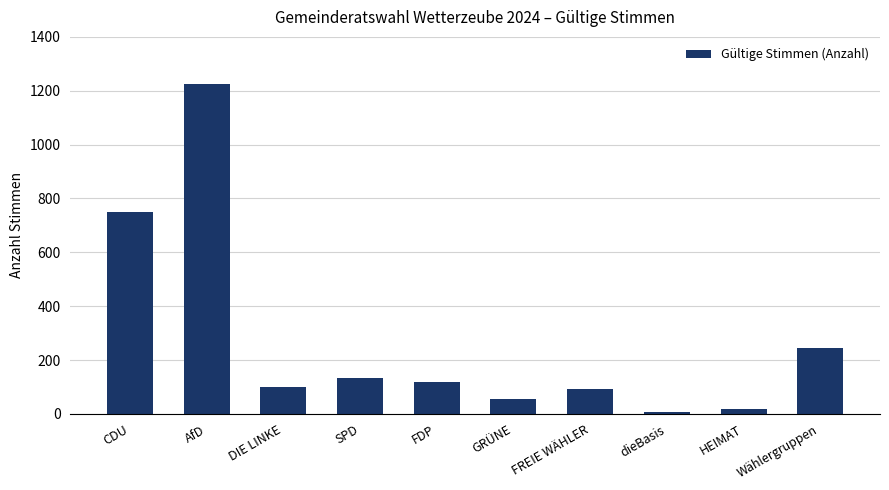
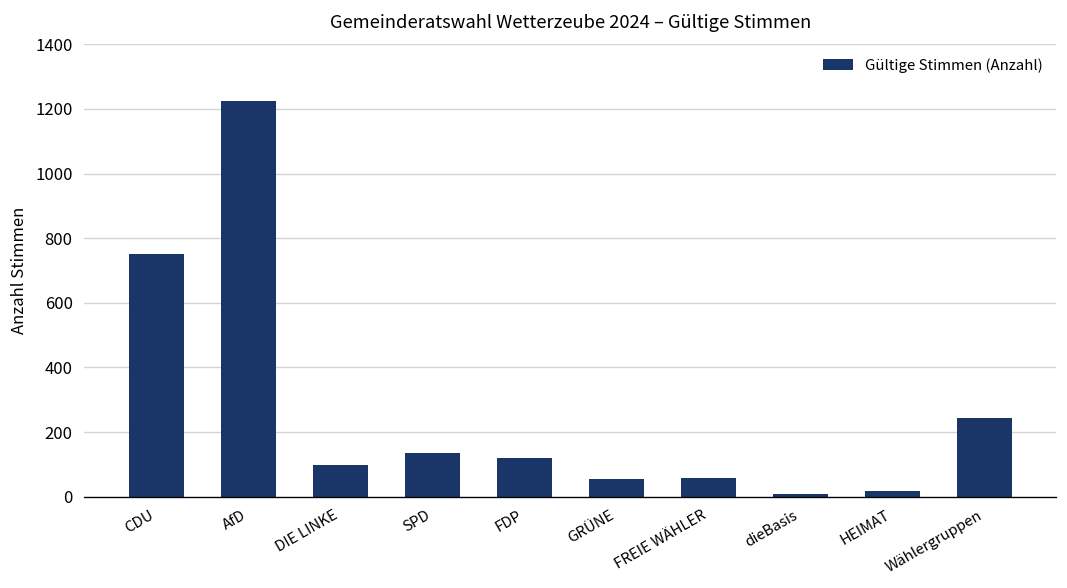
FREIE WÄHLER: 90 -> 60
